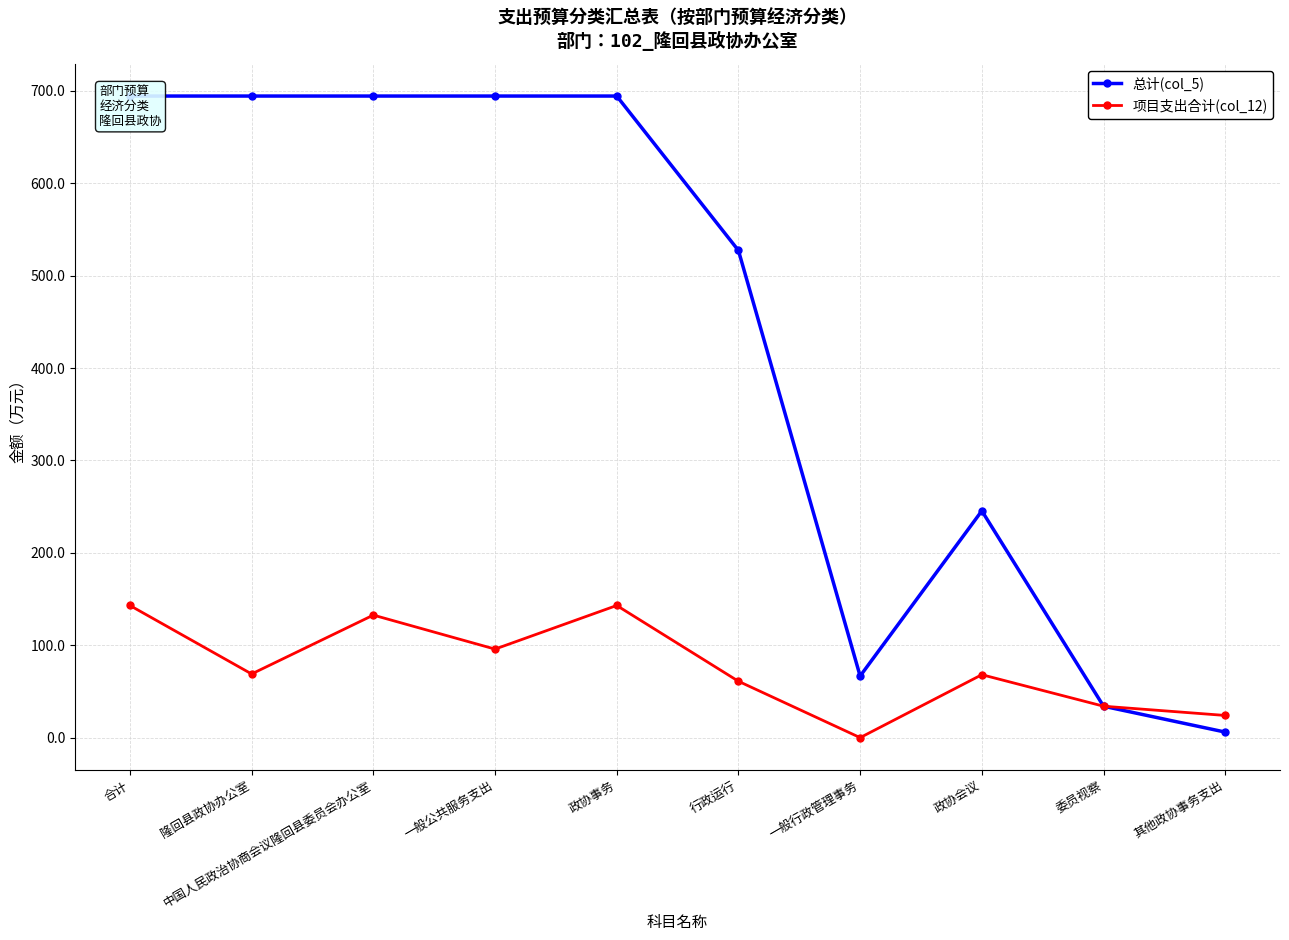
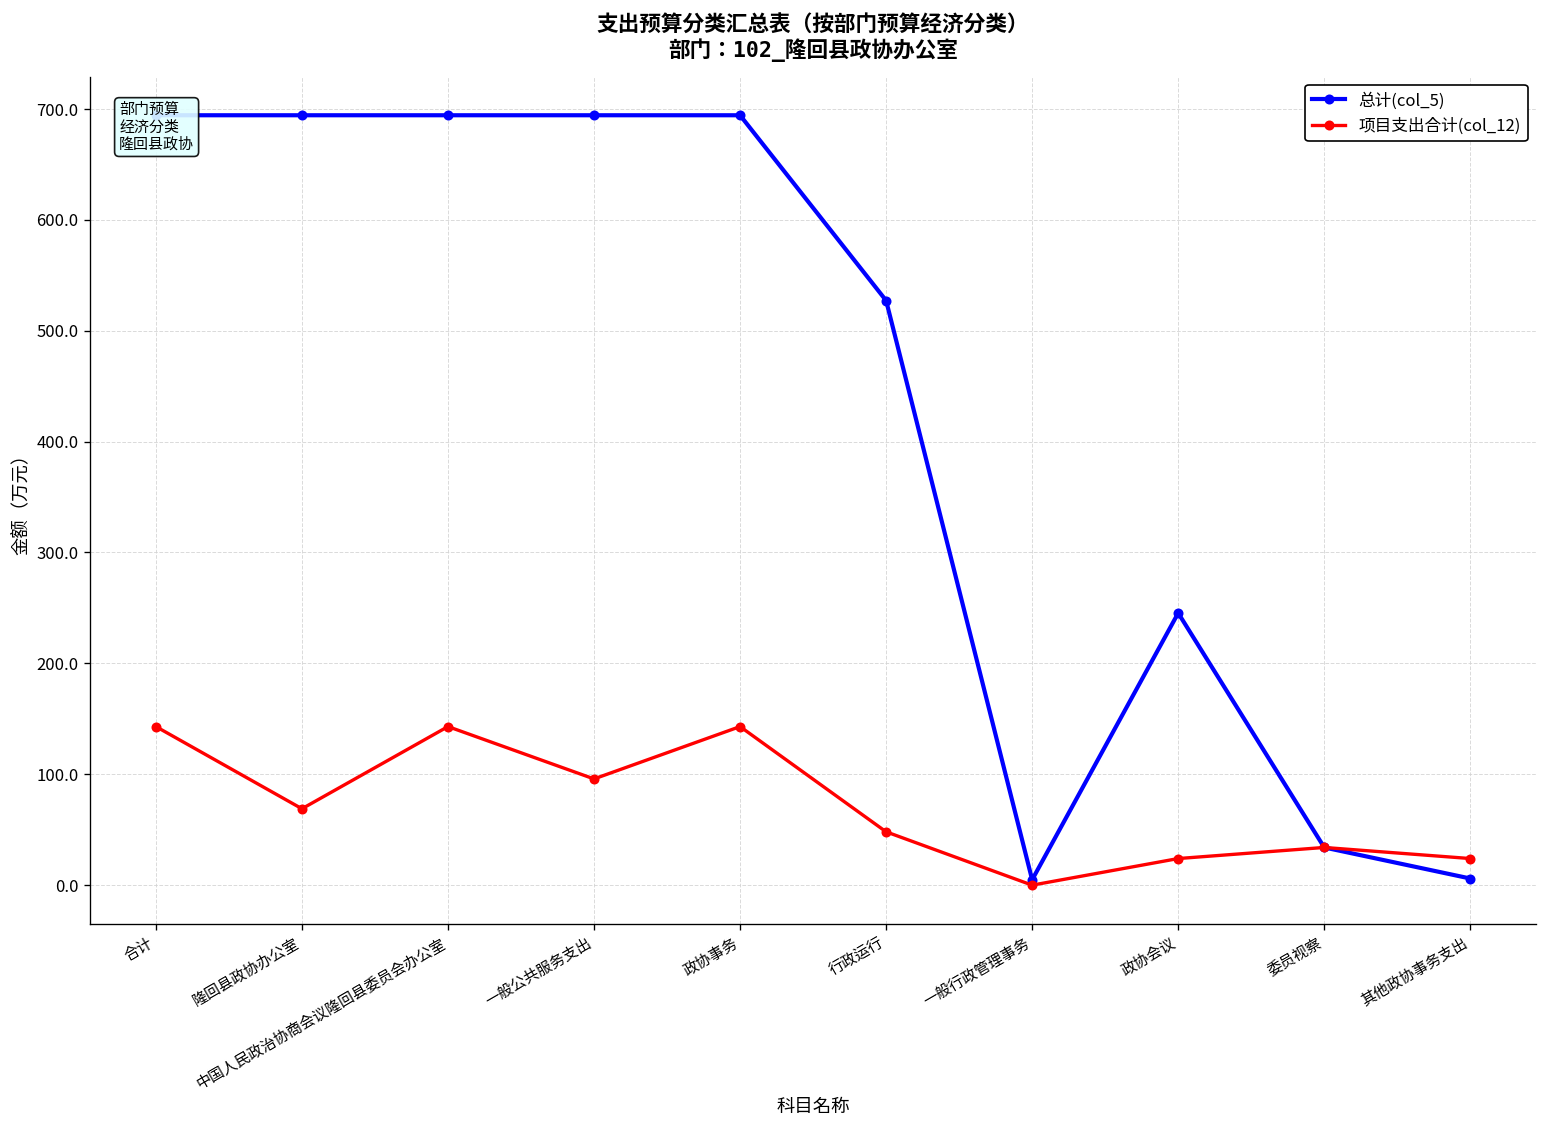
项目支出合计(col_12), 中国人民政治协商会议隆回县委员会办公室: 130 -> 140
项目支出合计(col_12), 行政运行: 60 -> 50
总计(col_5), 一般行政管理事务: 70 -> 0
项目支出合计(col_12), 政协会议: 70 -> 20
